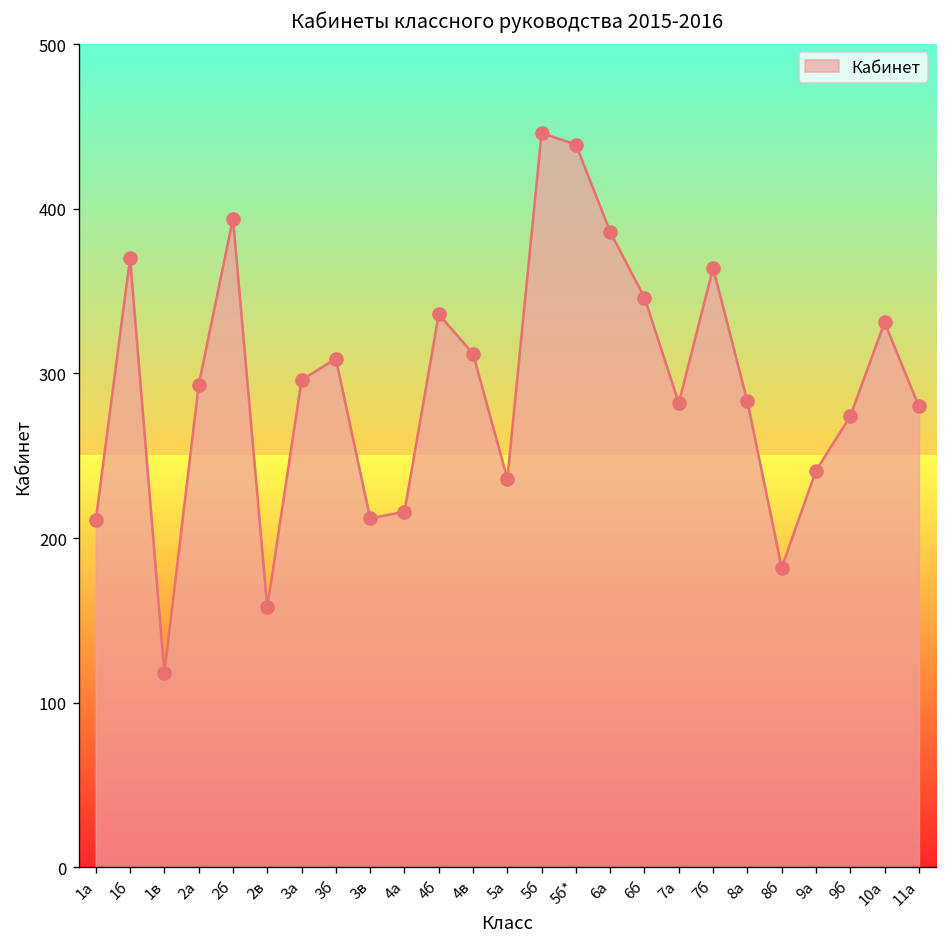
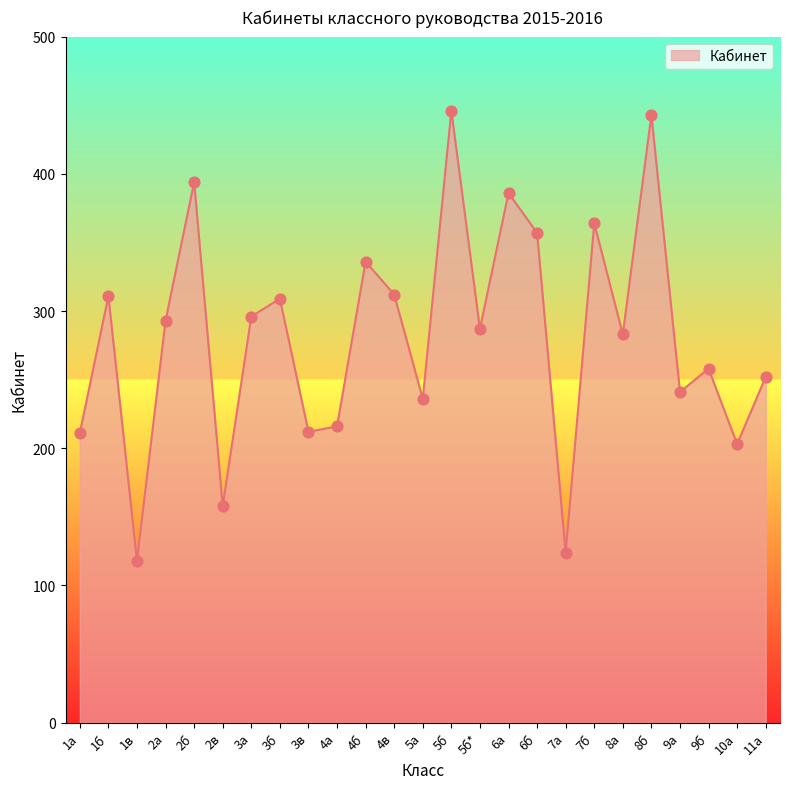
1б: 370 -> 311
5б*: 439 -> 287
6б: 346 -> 357
7а: 282 -> 124
8б: 182 -> 443
9б: 274 -> 258
10а: 331 -> 203
11а: 280 -> 252
